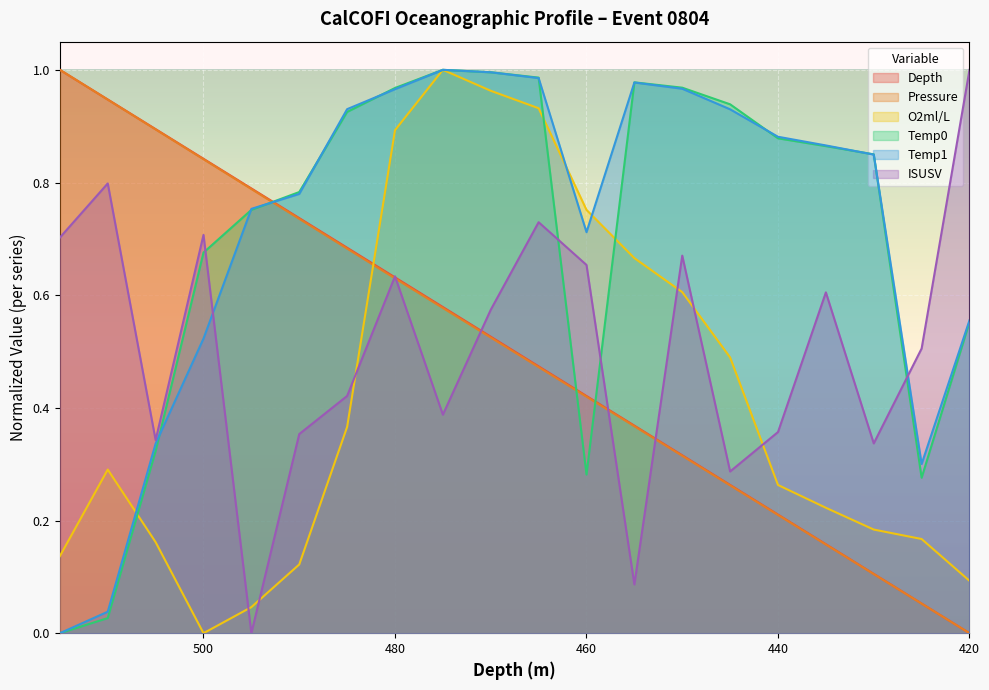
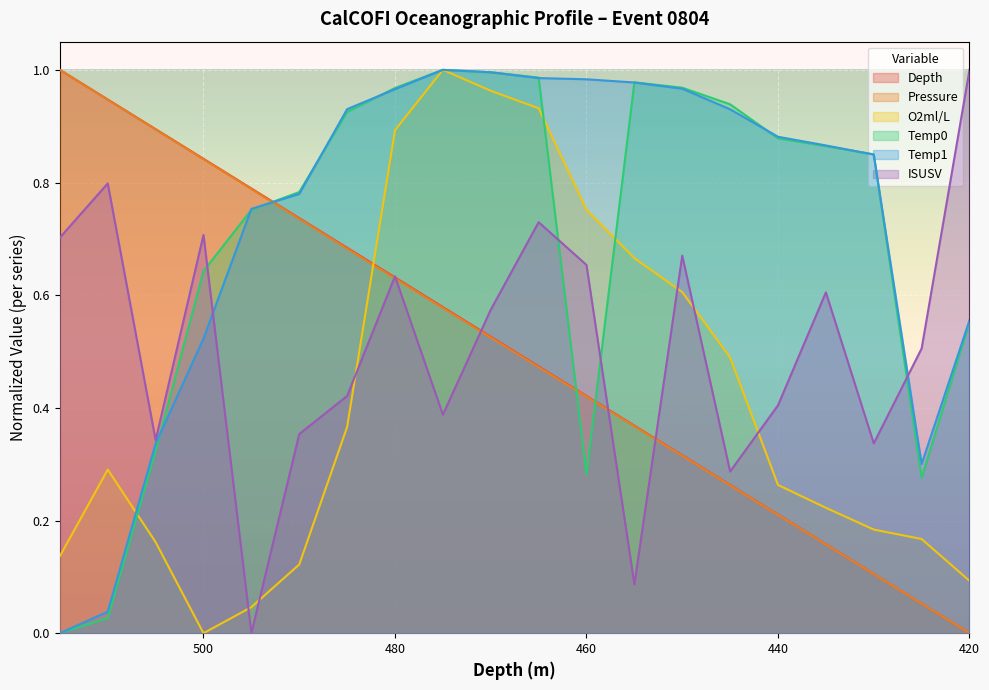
Temp0, 500: 0.68 -> 0.64
Temp1, 460: 0.71 -> 0.98
ISUSV, 440: 0.36 -> 0.40
